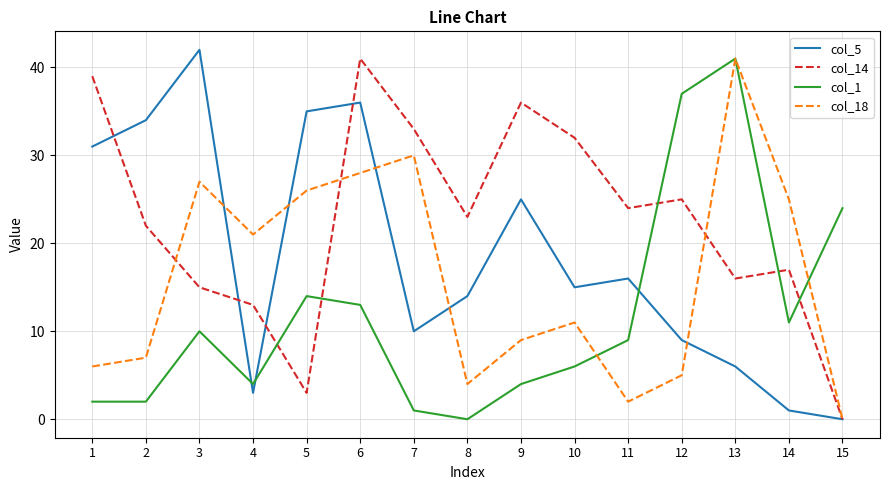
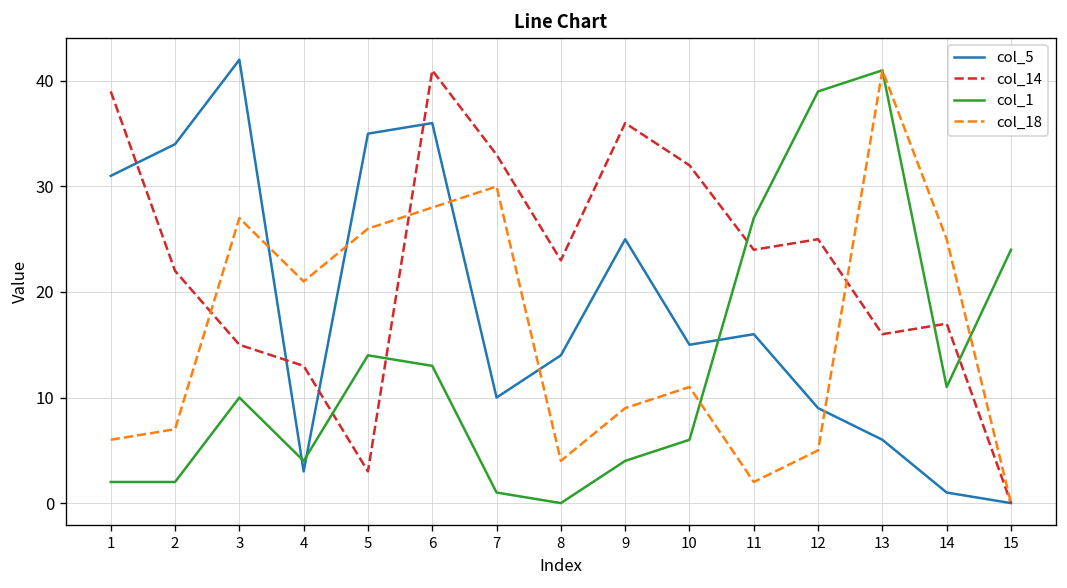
col_1, 11: 9 -> 27
col_1, 12: 37 -> 39
